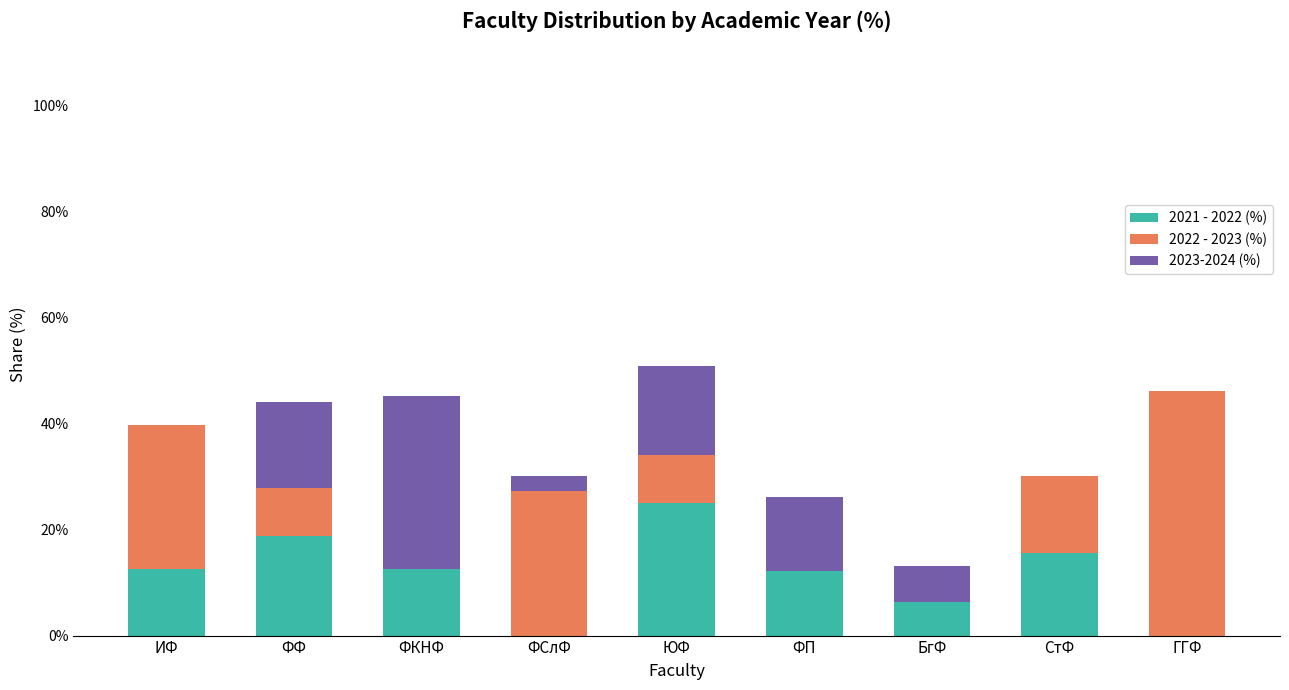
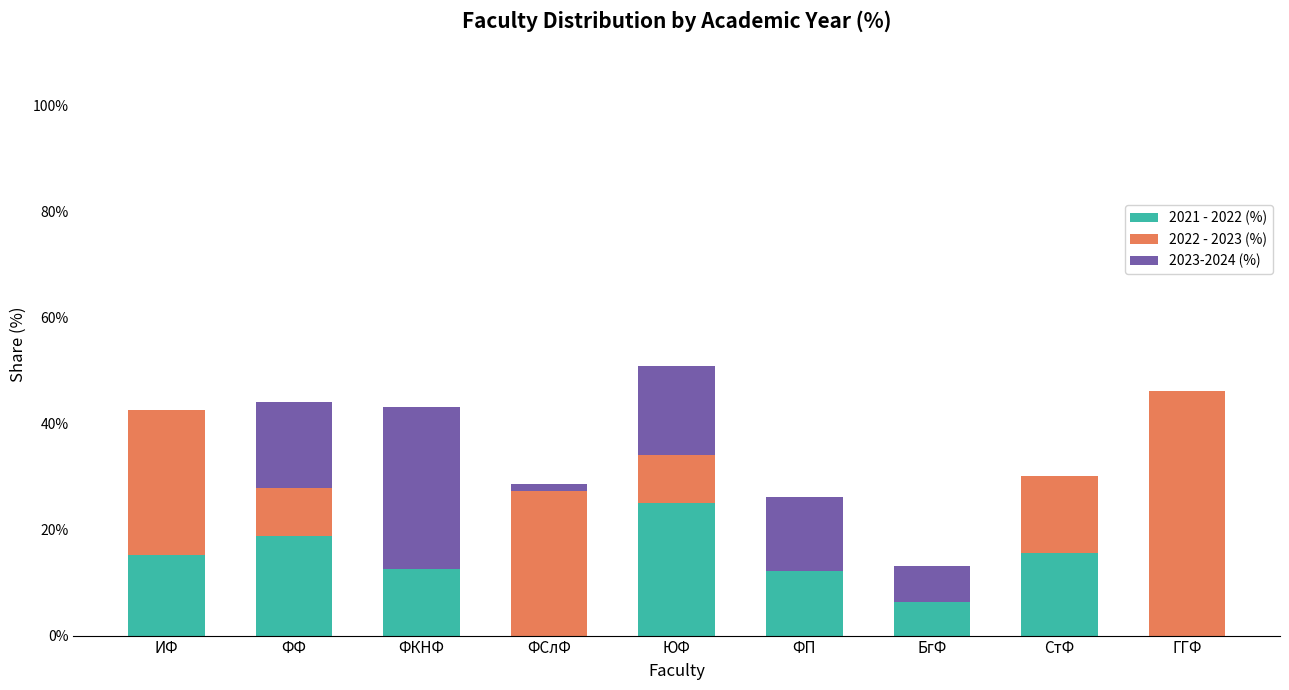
2021 - 2022 (%), ИФ: 13% -> 15%
2023-2024 (%), ФКНФ: 33% -> 31%
2023-2024 (%), ФСлФ: 3% -> 1%
